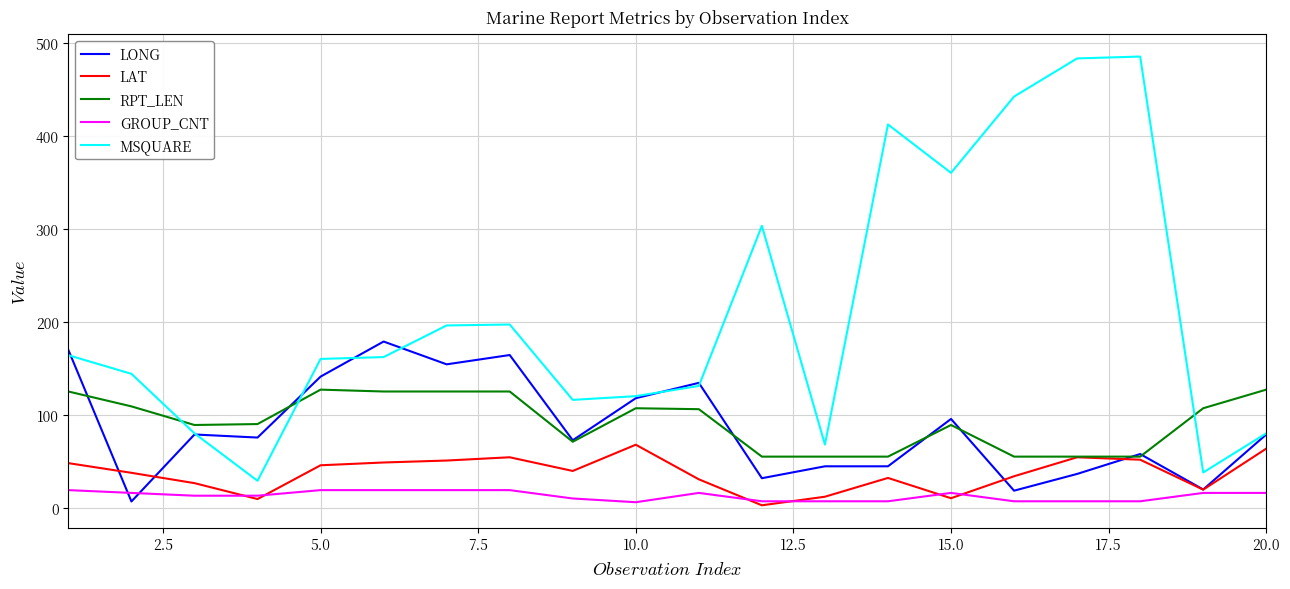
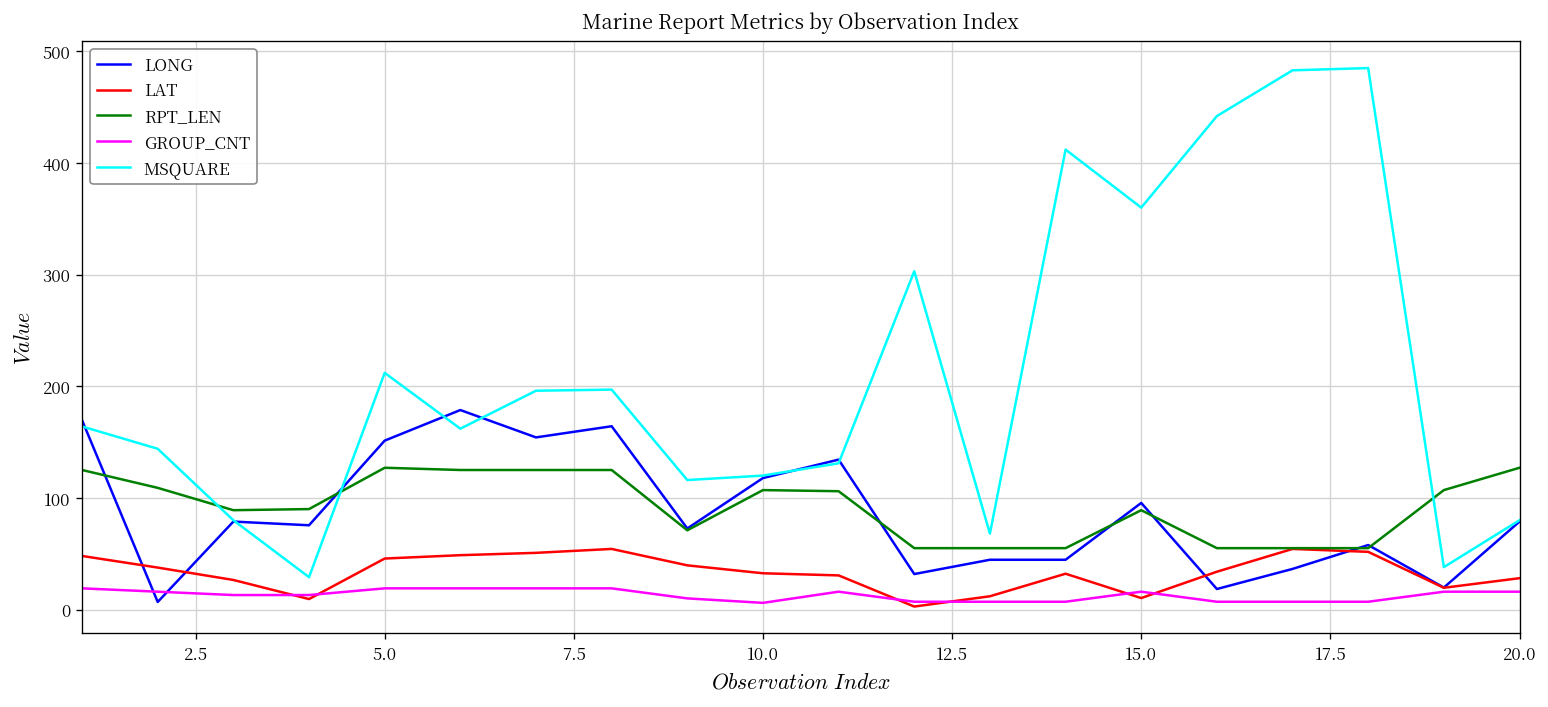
LONG, 5.0: 140 -> 150
MSQUARE, 5.0: 160 -> 210
LAT, 10.0: 70 -> 30
LAT, 20.0: 60 -> 30
